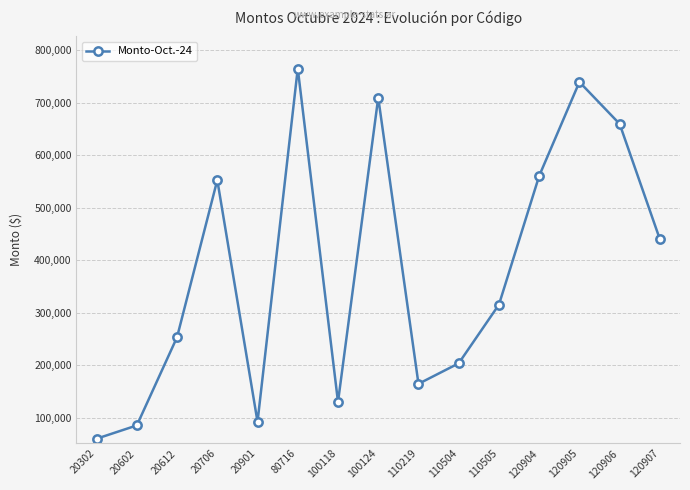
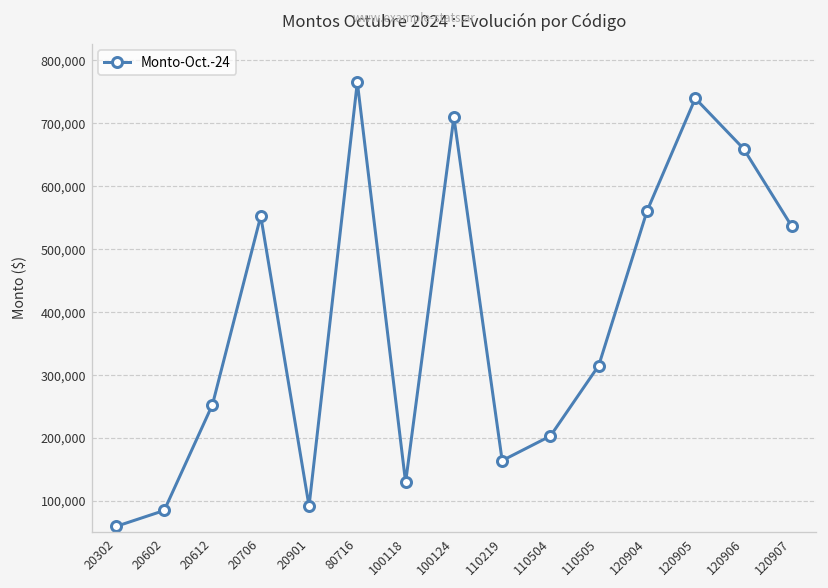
120907: 440,000 -> 540,000
